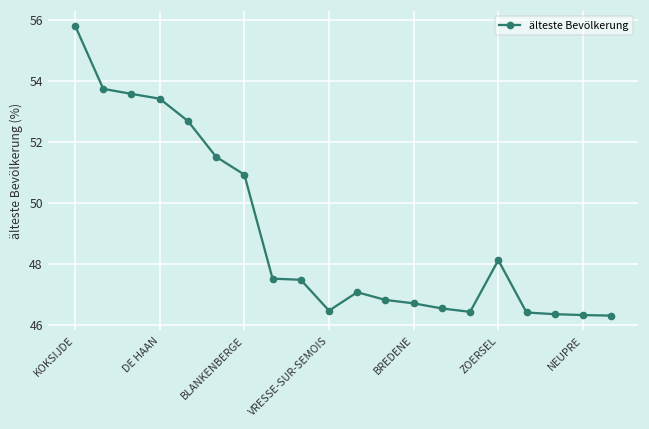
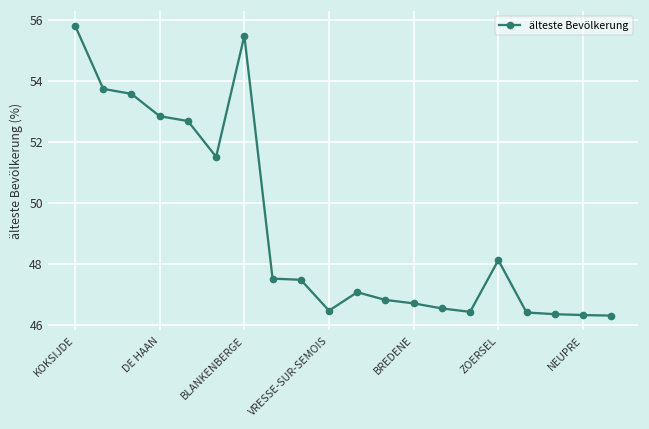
DE HAAN: 53.4 -> 52.8
BLANKENBERGE: 50.9 -> 55.5
